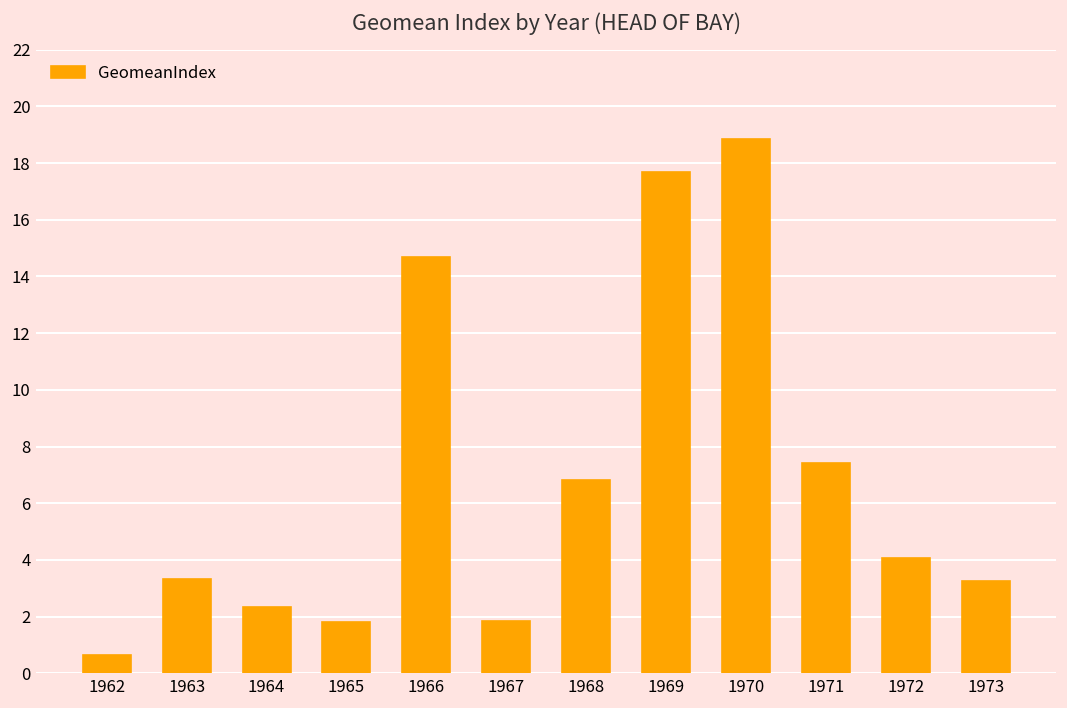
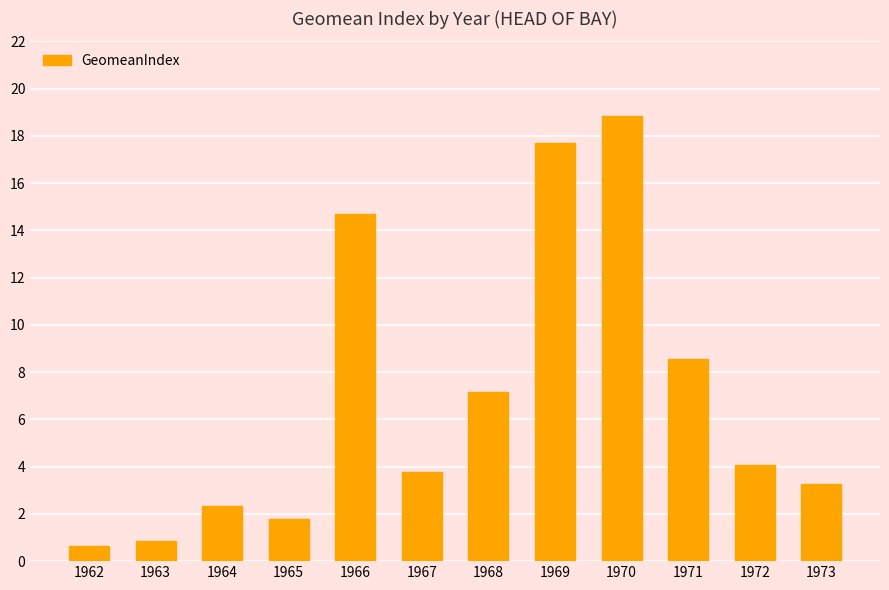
1963: 3.3 -> 0.9
1967: 1.8 -> 3.8
1968: 6.8 -> 7.2
1971: 7.4 -> 8.6
